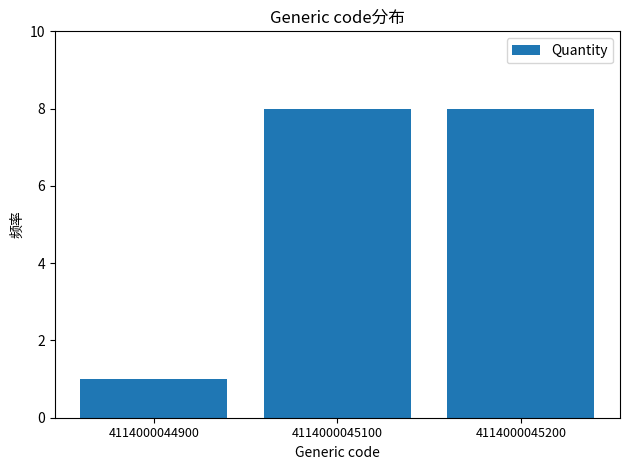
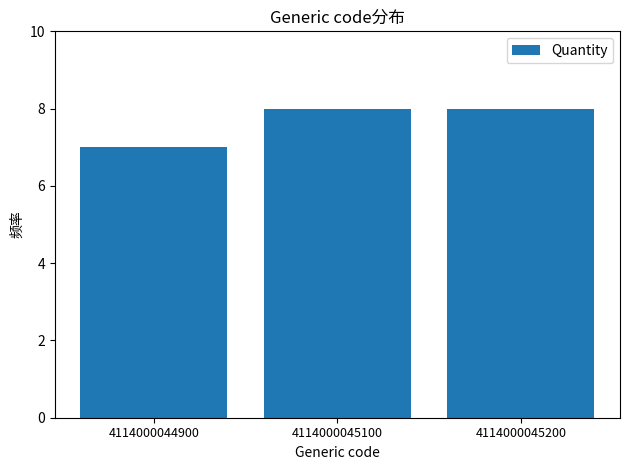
4114000044900: 1 -> 7
